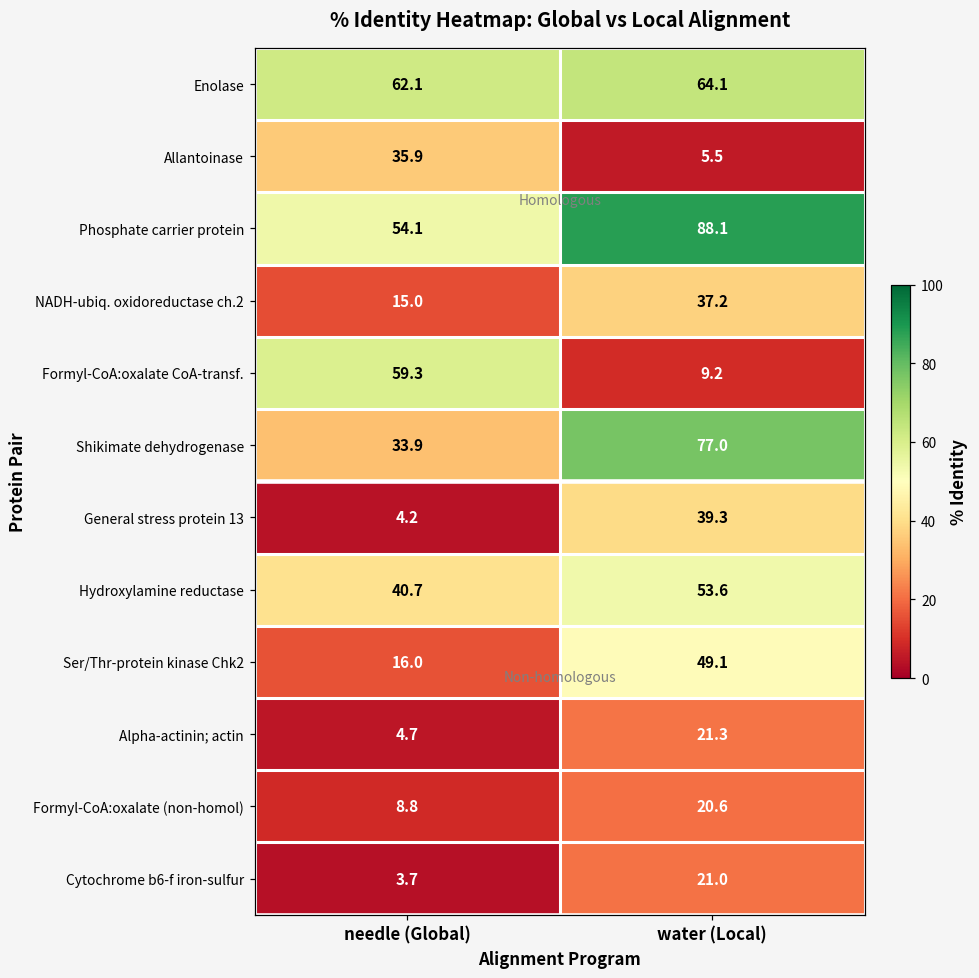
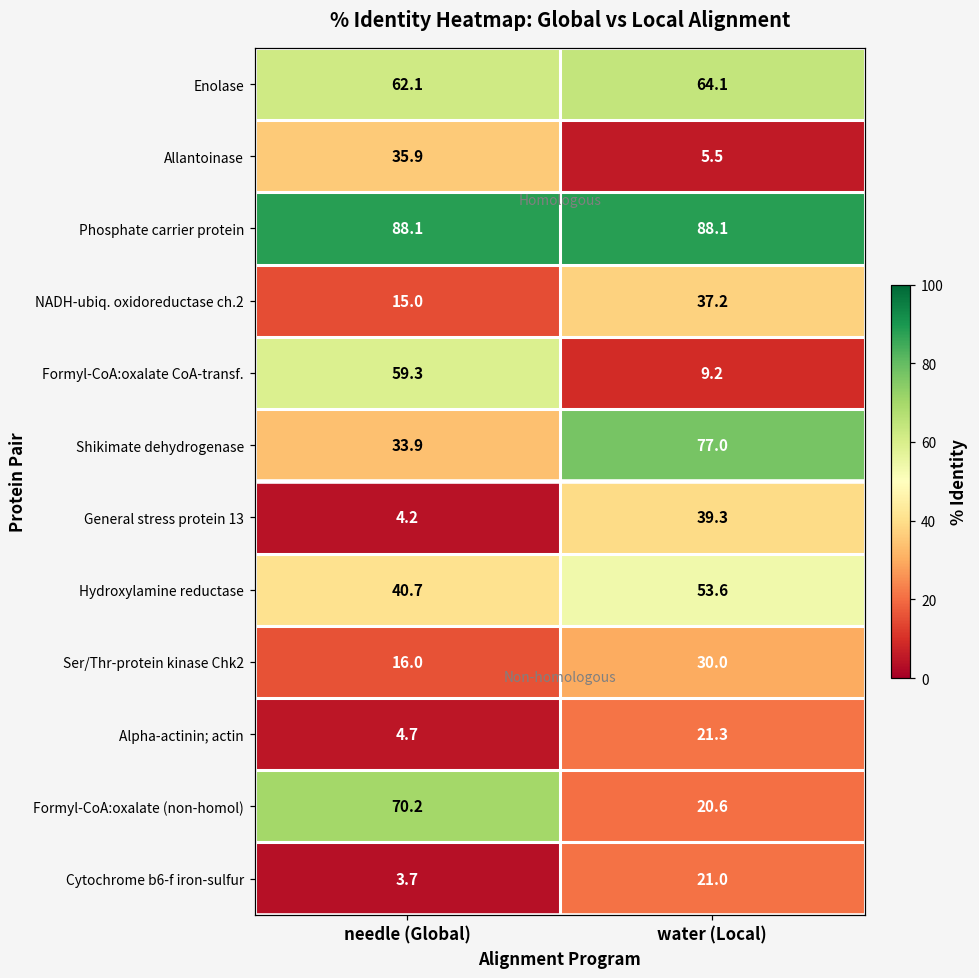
Phosphate carrier protein, needle (Global): 54.1 -> 88.1
Ser/Thr-protein kinase Chk2, water (Local): 49.1 -> 30.0
Formyl-CoA:oxalate (non-homol), needle (Global): 8.8 -> 70.2
